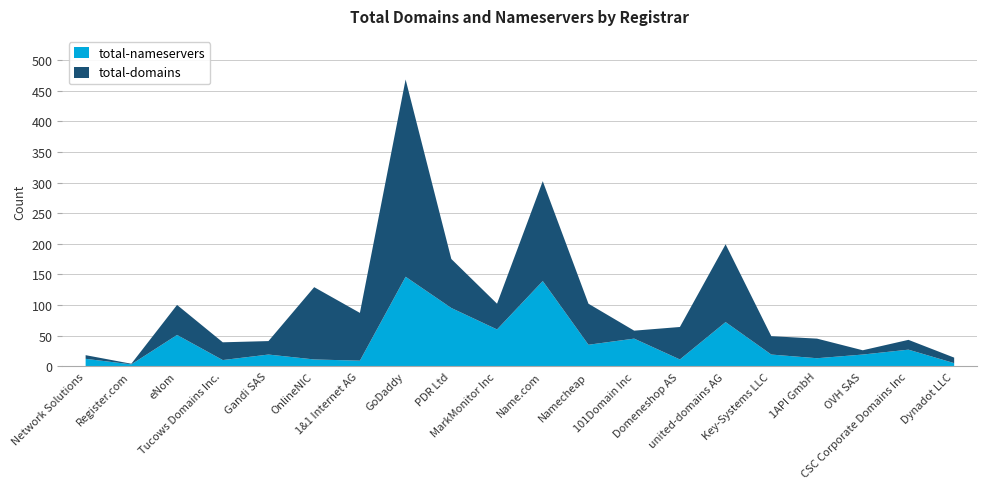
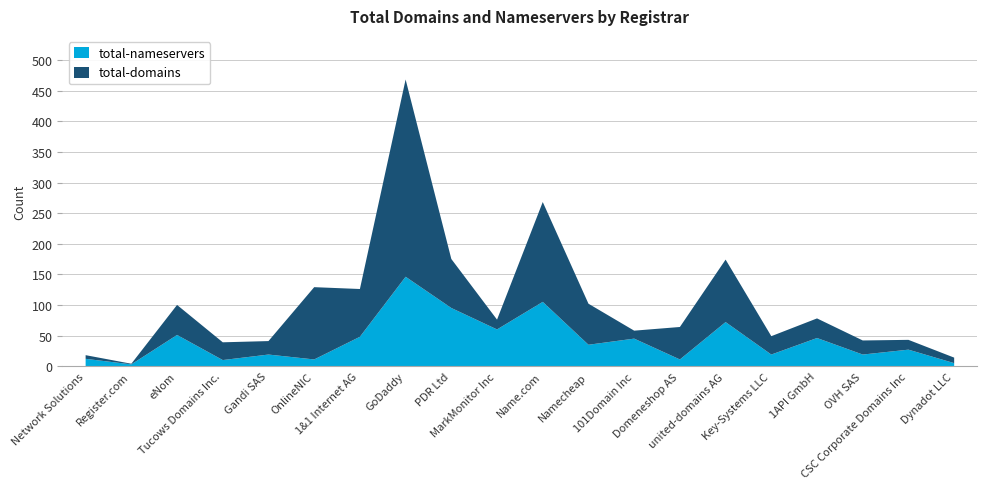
total-nameservers, 1&1 Internet AG: 10 -> 50
total-domains, MarkMonitor Inc: 40 -> 20
total-nameservers, Name.com: 140 -> 110
total-domains, united-domains AG: 130 -> 100
total-nameservers, 1API GmbH: 10 -> 50
total-domains, OVH SAS: 10 -> 20
